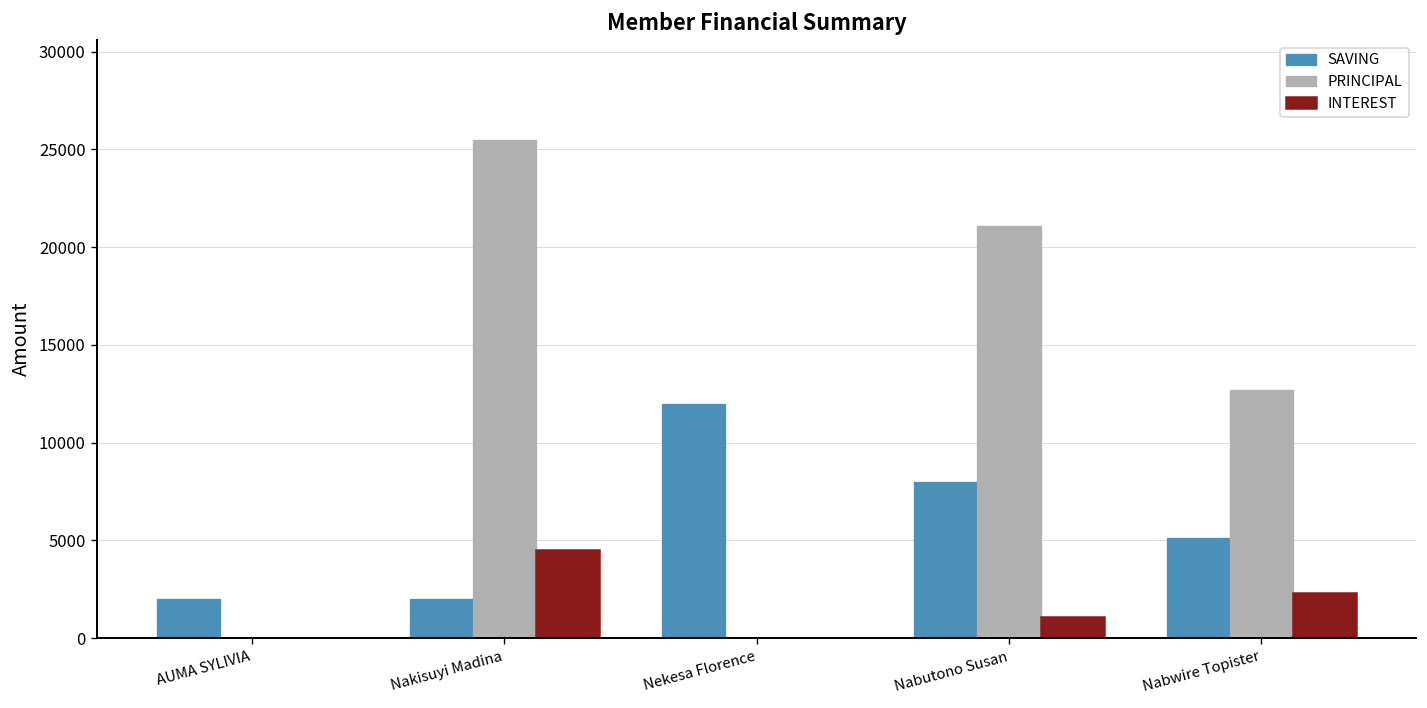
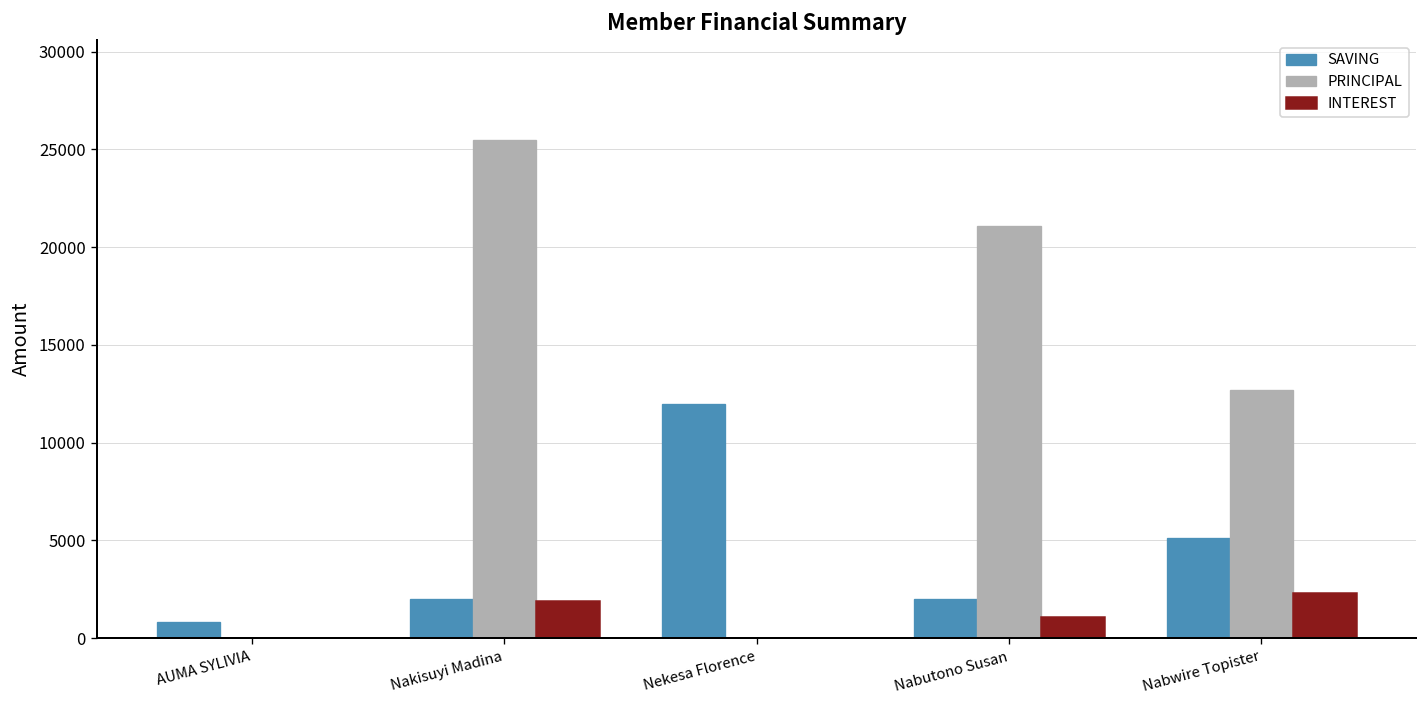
SAVING, AUMA SYLIVIA: 2000 -> 800
INTEREST, Nakisuyi Madina: 4500 -> 1900
SAVING, Nabutono Susan: 8000 -> 2000
